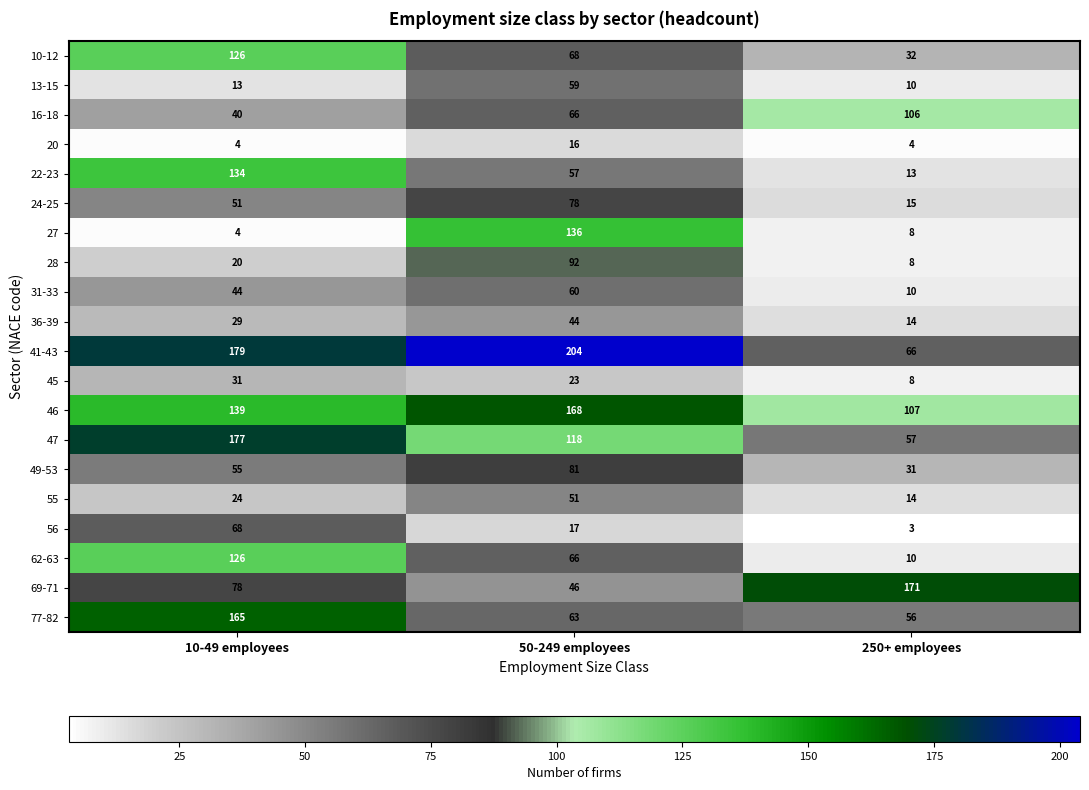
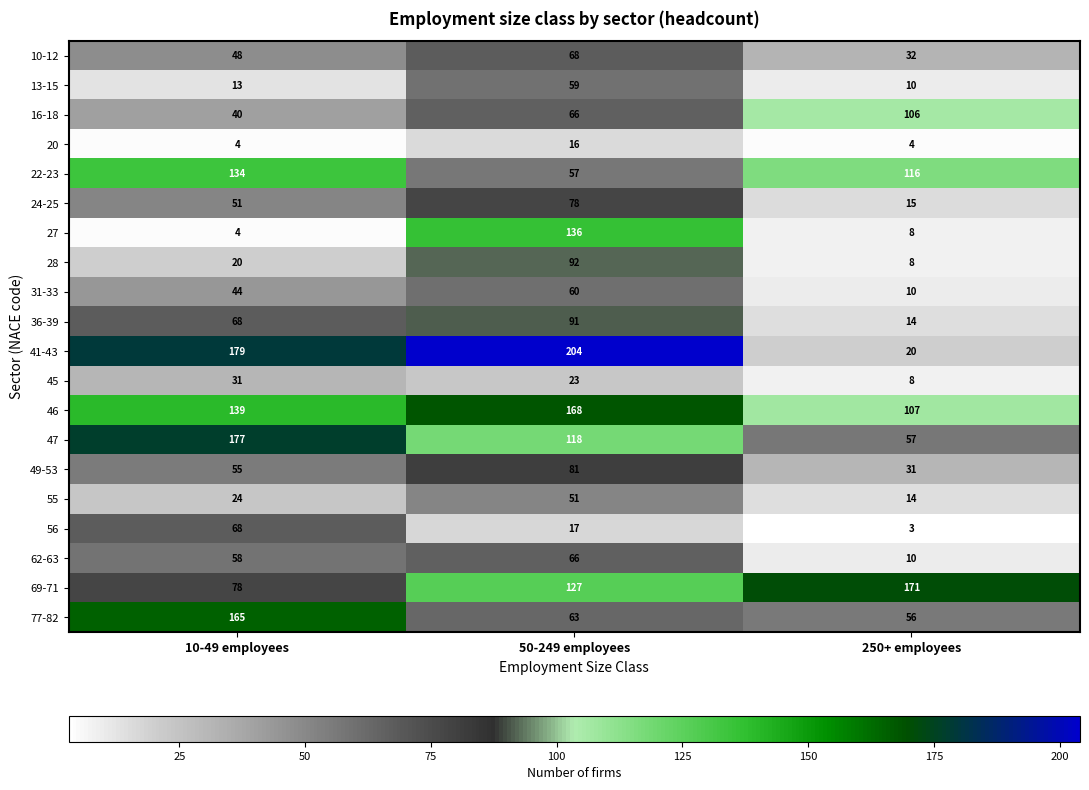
10-12, 10-49 employees: 126 -> 48
22-23, 250+ employees: 13 -> 116
36-39, 10-49 employees: 29 -> 68
36-39, 50-249 employees: 44 -> 91
41-43, 250+ employees: 66 -> 20
62-63, 10-49 employees: 126 -> 58
69-71, 50-249 employees: 46 -> 127
